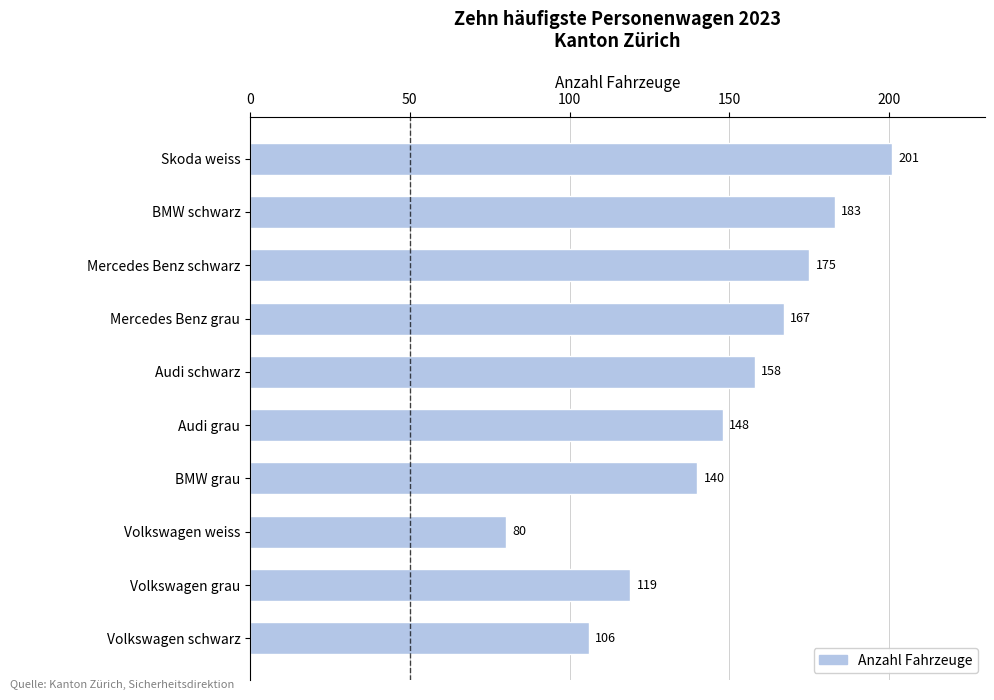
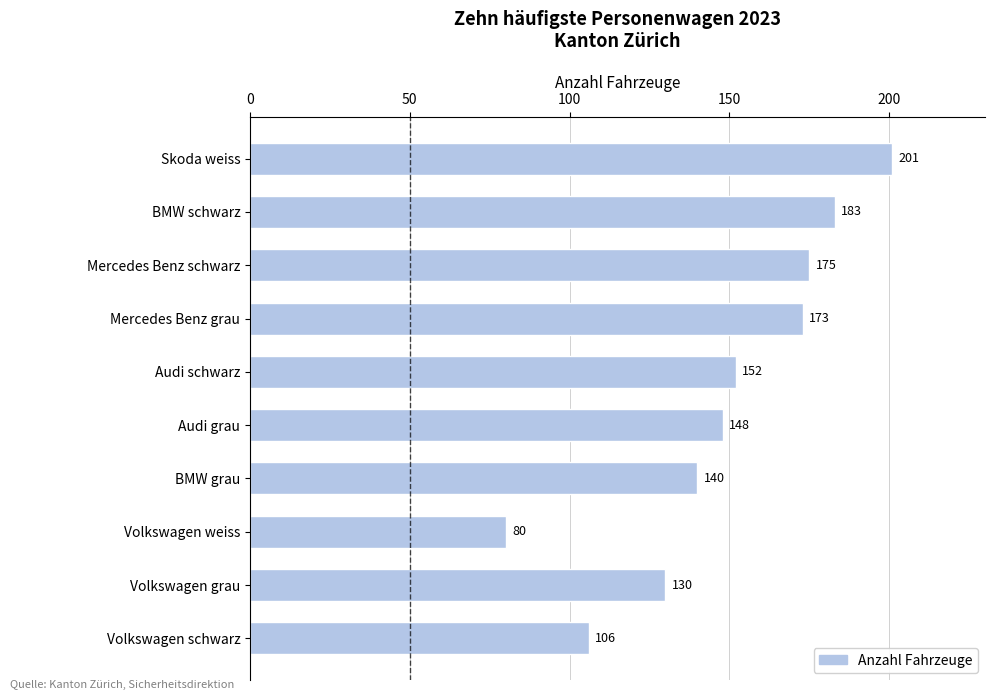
Mercedes Benz grau: 167 -> 173
Audi schwarz: 158 -> 152
Volkswagen grau: 119 -> 130
